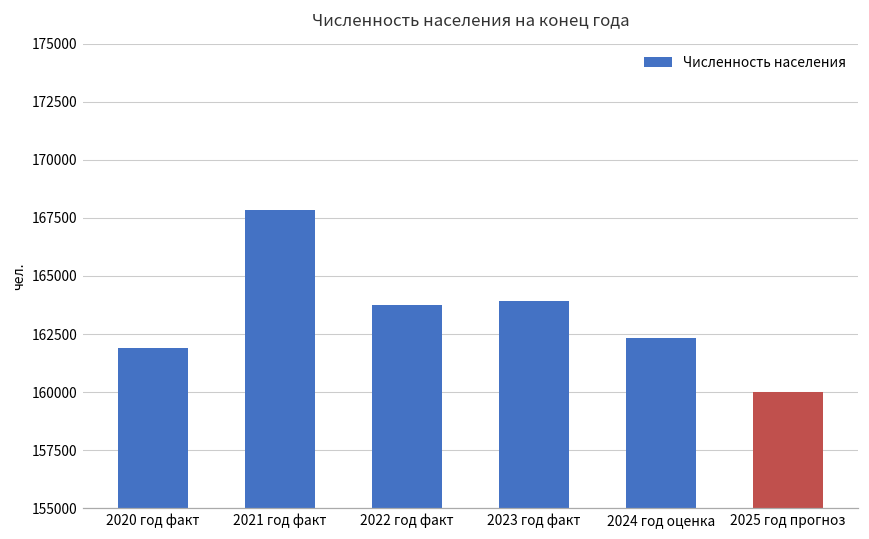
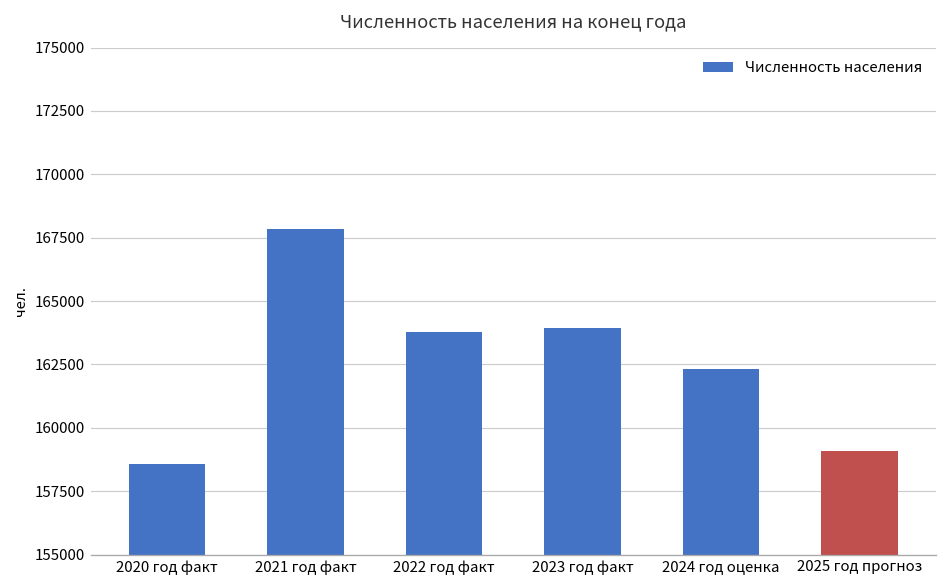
2020 год факт: 161900 -> 158600
2025 год прогноз: 160000 -> 159100
